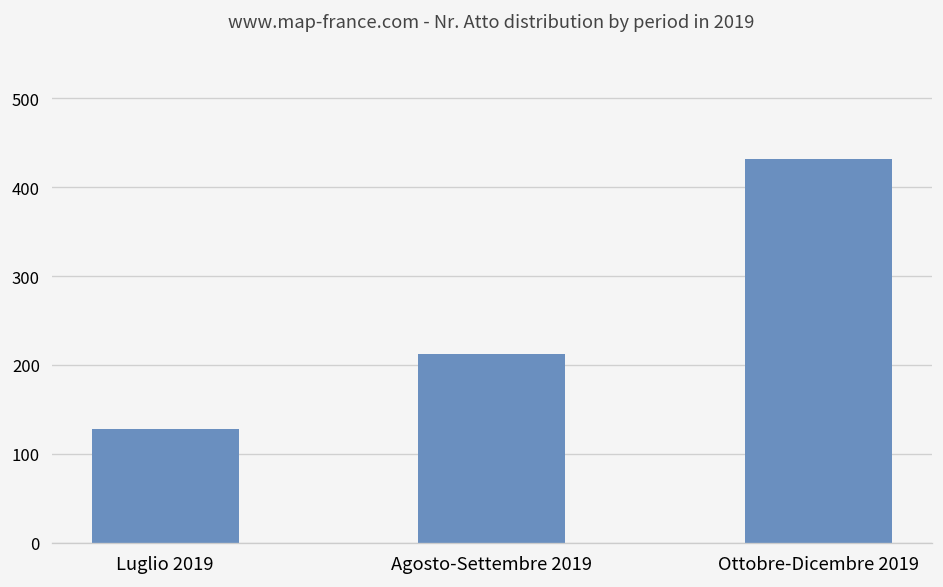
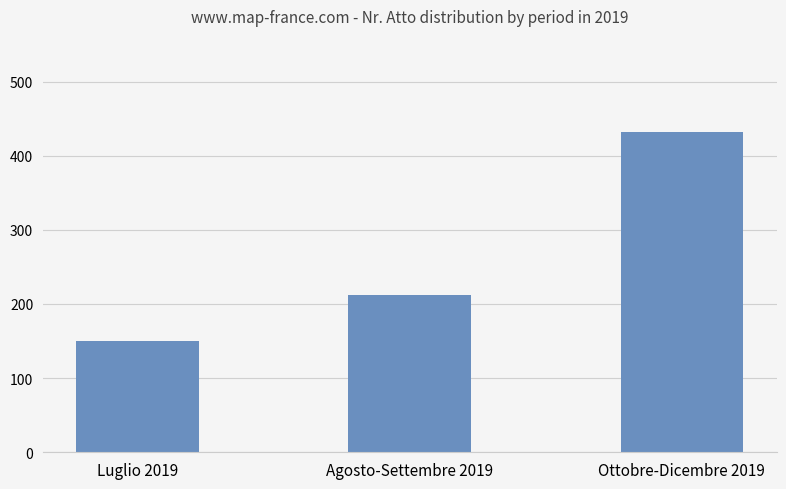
Luglio 2019: 130 -> 150
